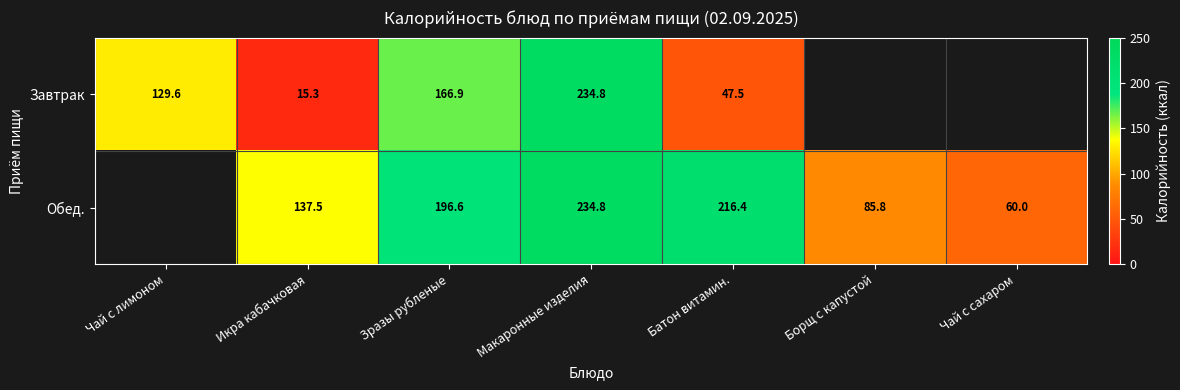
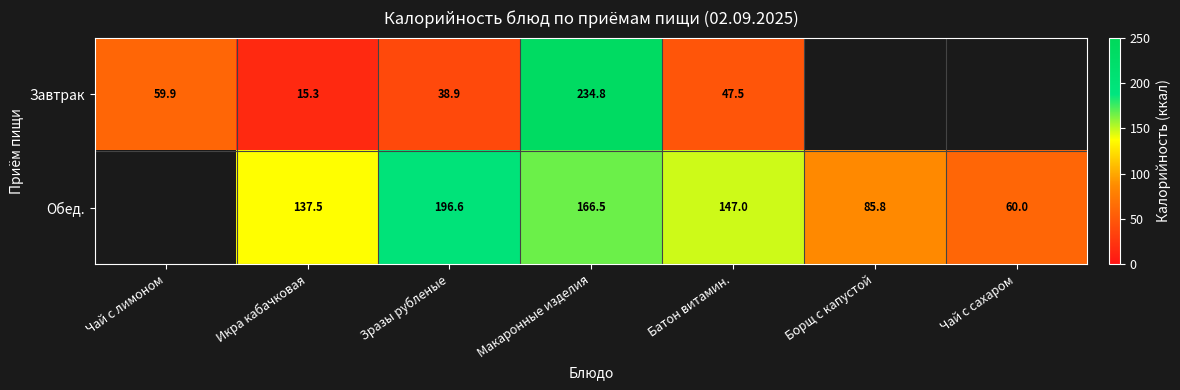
Завтрак, Чай с лимоном: 129.6 -> 59.9
Завтрак, Зразы рубленые: 166.9 -> 38.9
Обед., Макаронные изделия: 234.8 -> 166.5
Обед., Батон витамин.: 216.4 -> 147.0
